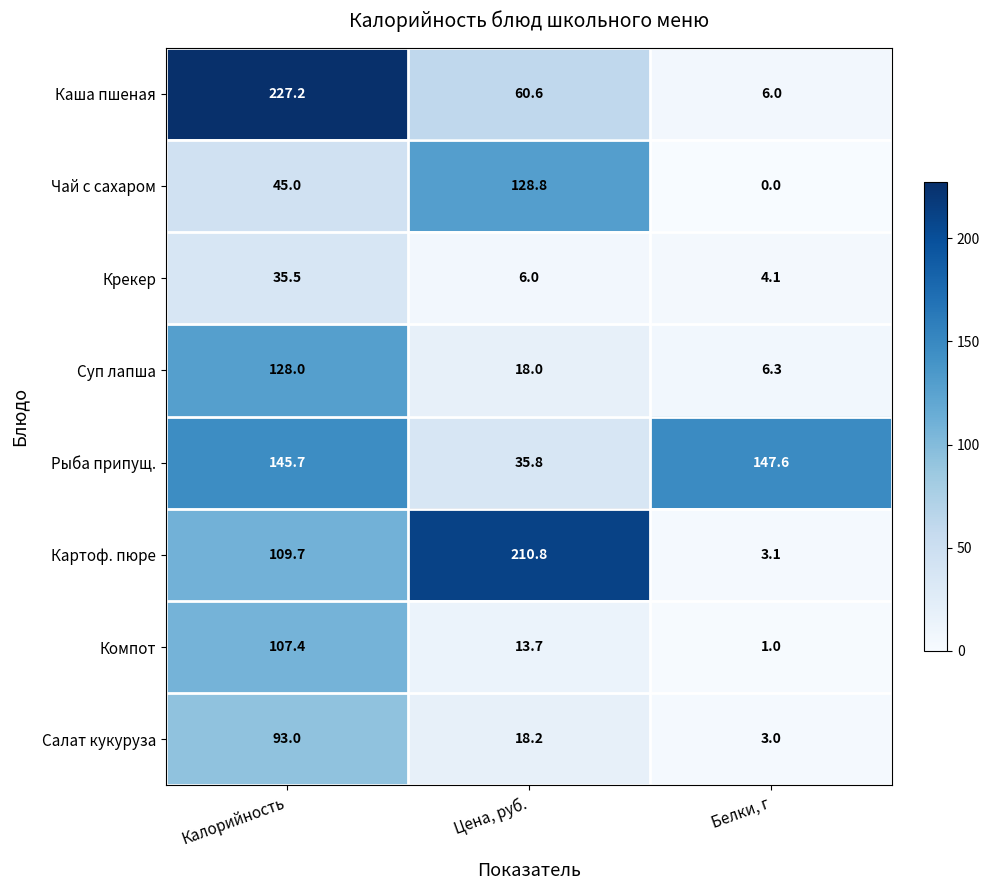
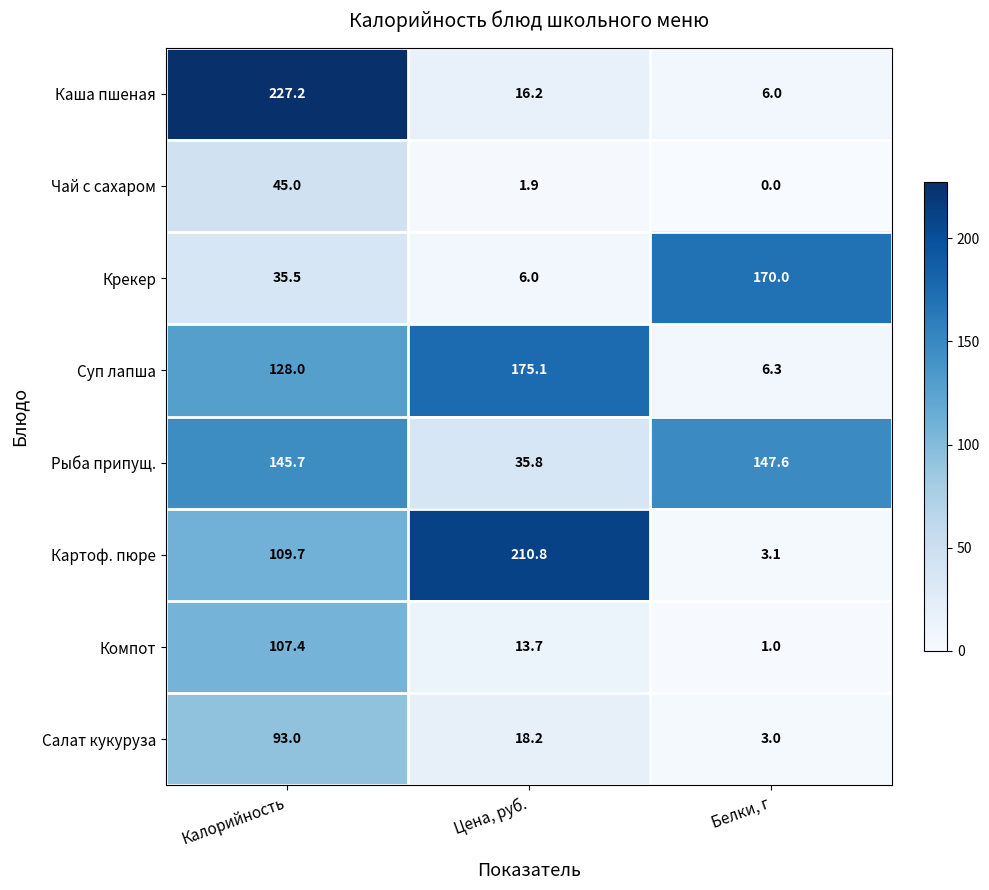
Каша пшеная, Цена, руб.: 60.6 -> 16.2
Чай с сахаром, Цена, руб.: 128.8 -> 1.9
Крекер, Белки, г: 4.1 -> 170.0
Суп лапша, Цена, руб.: 18.0 -> 175.1
